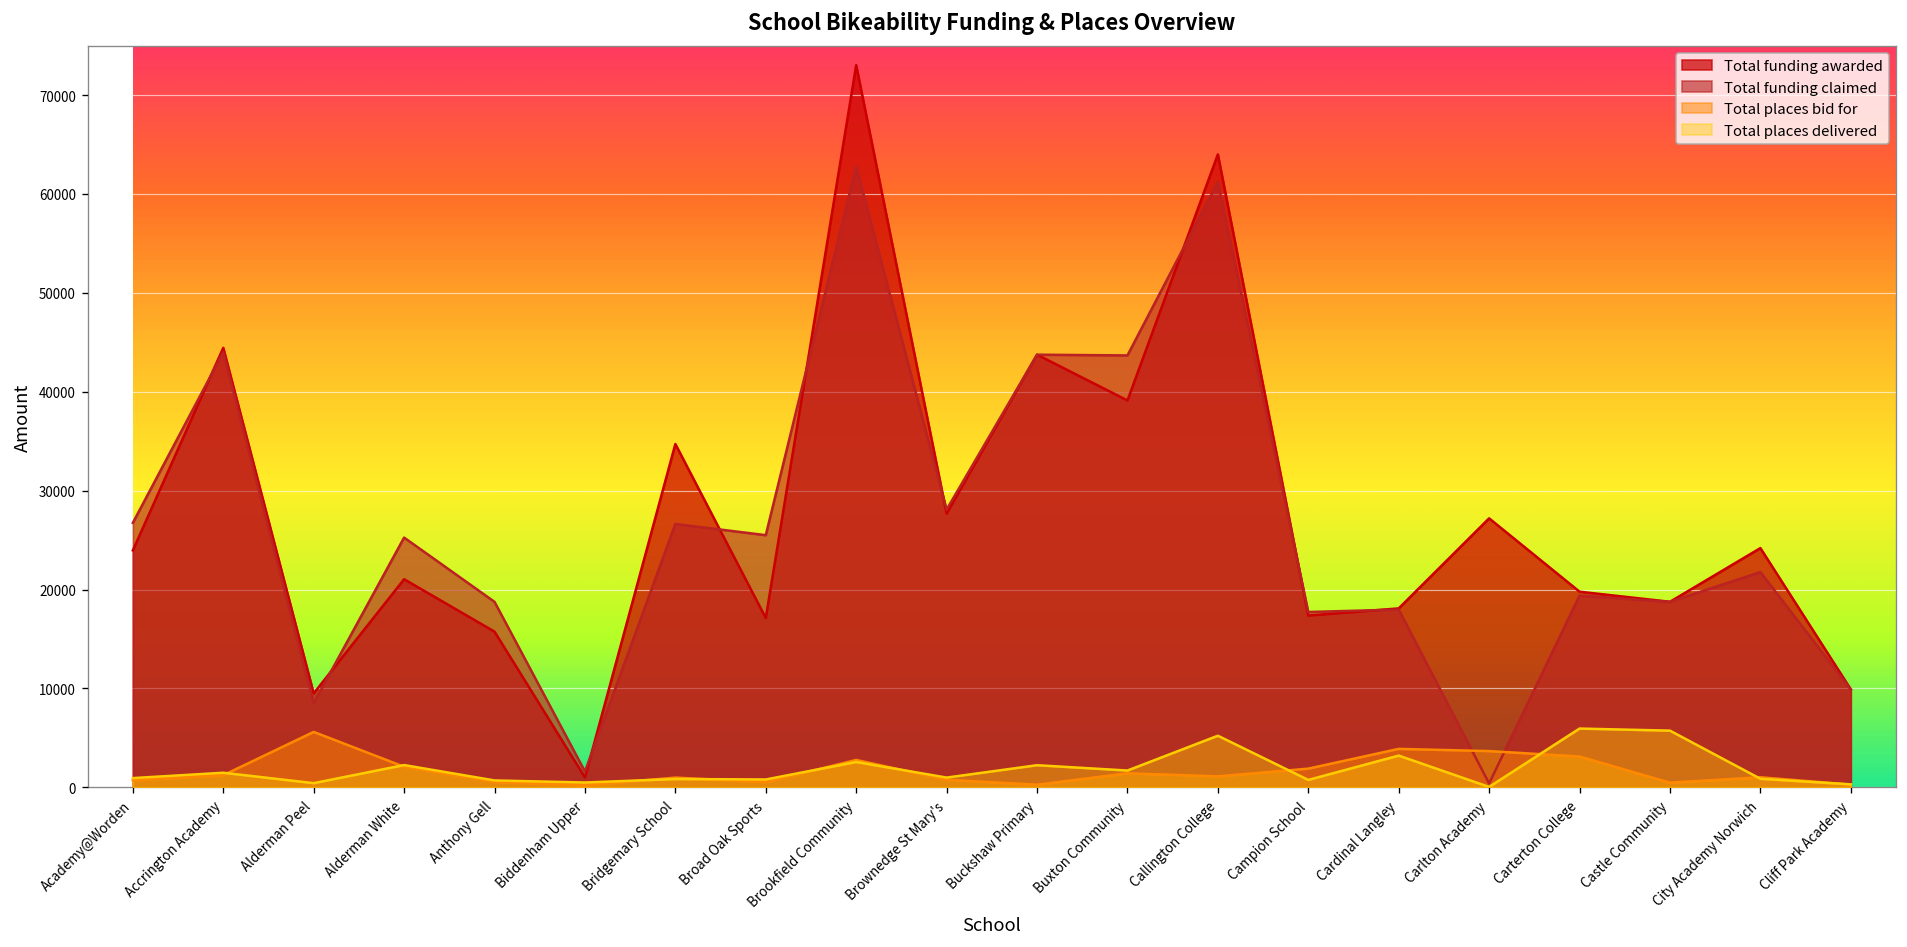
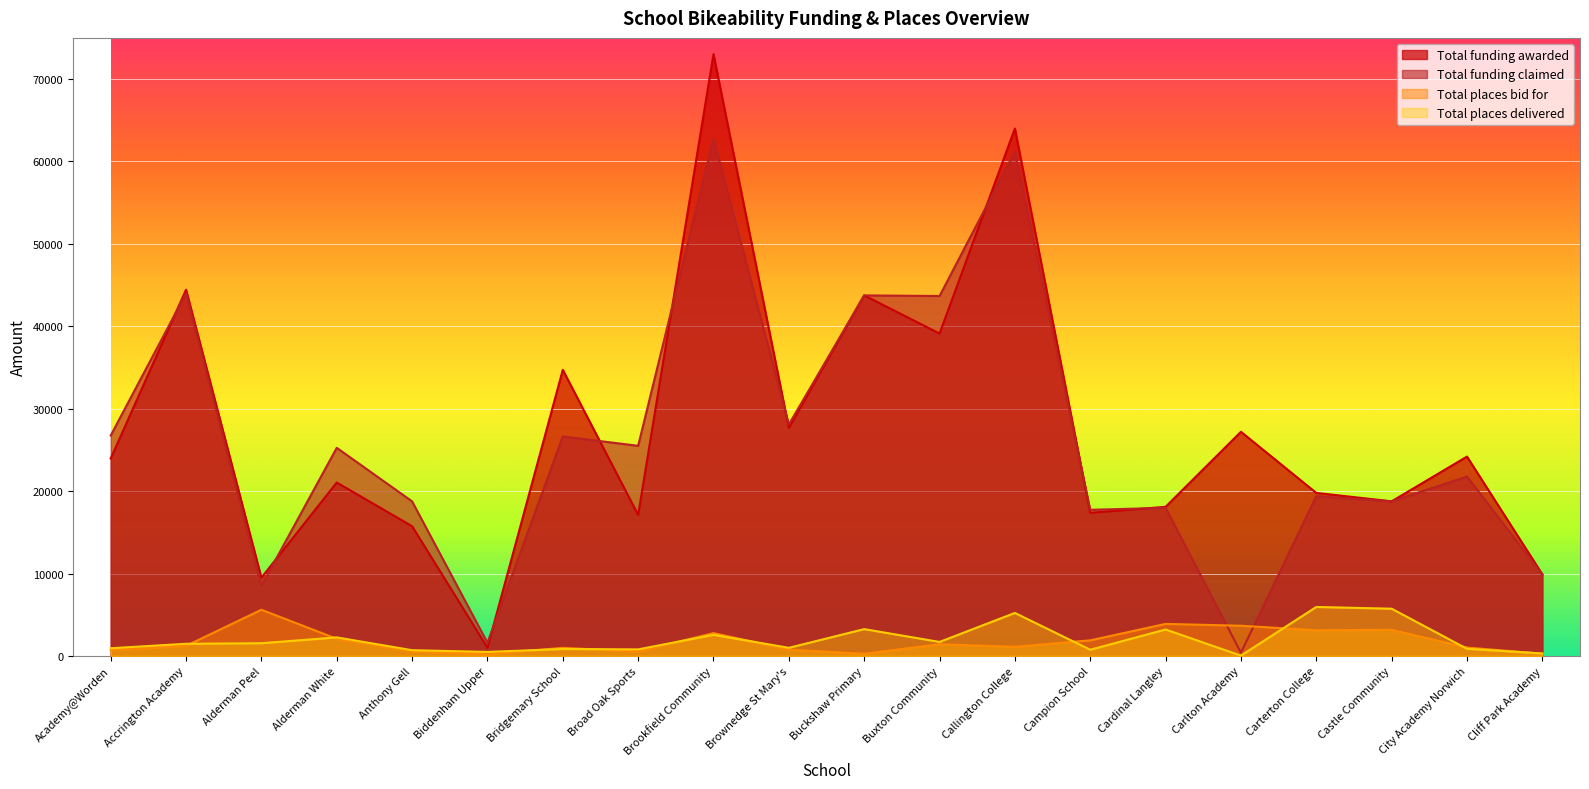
Total places delivered, Alderman Peel: 0 -> 2000
Total places delivered, Buckshaw Primary: 2000 -> 3000
Total places bid for, Castle Community: 0 -> 3000
